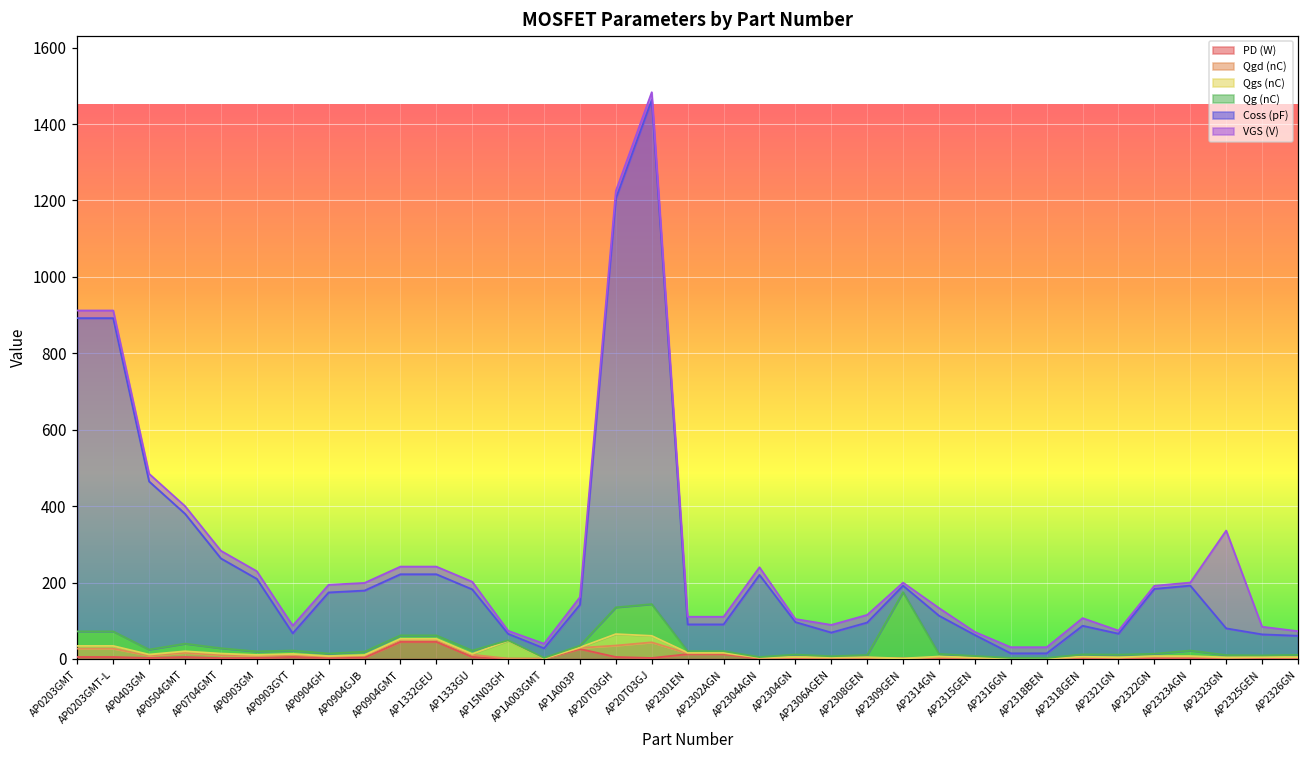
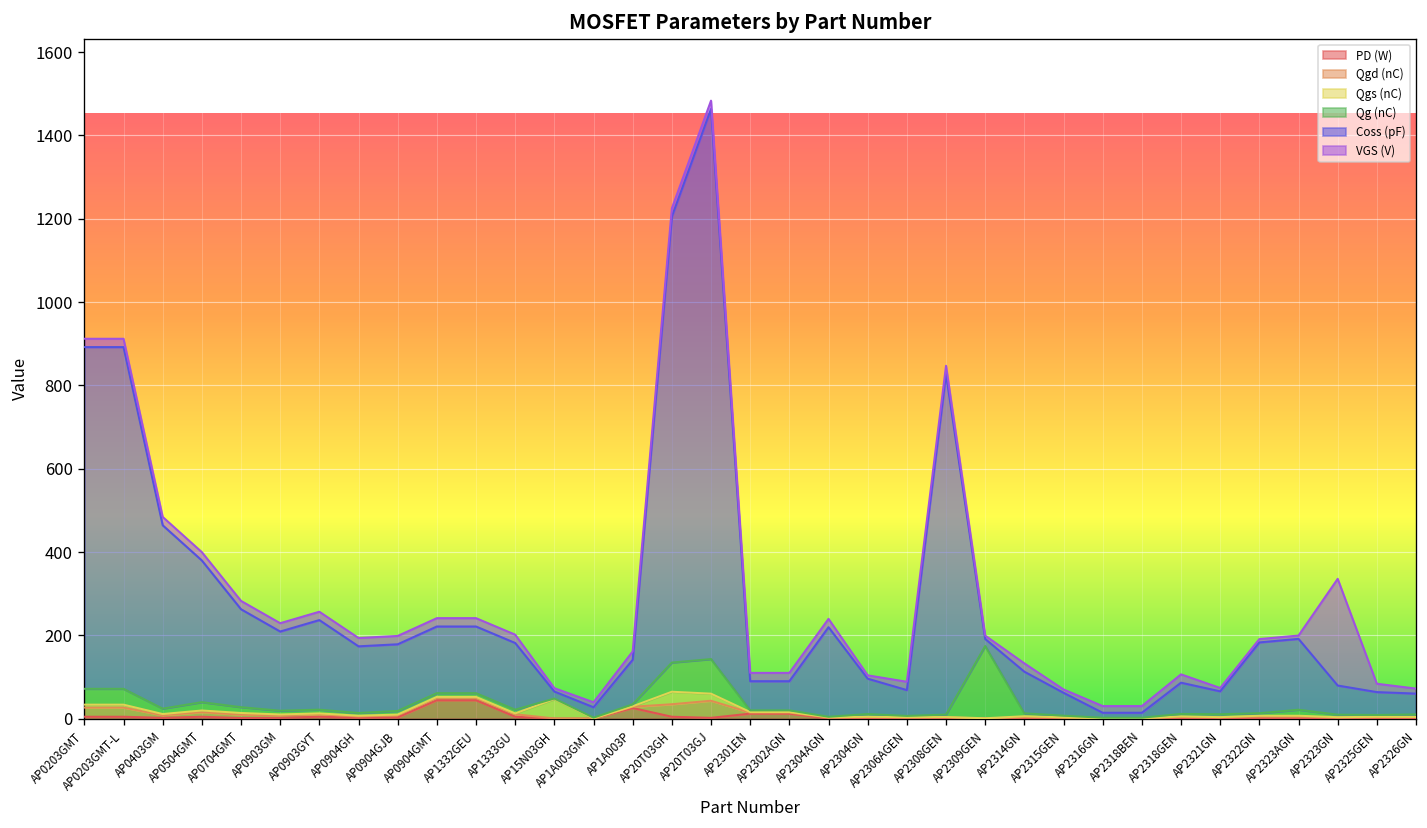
Coss (pF), AP0903GYT: 50 -> 220
Coss (pF), AP2308GEN: 90 -> 820
